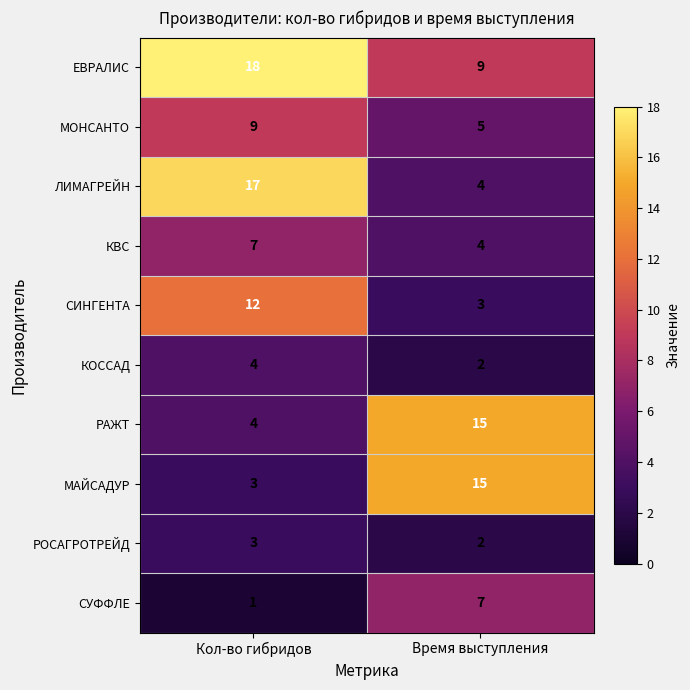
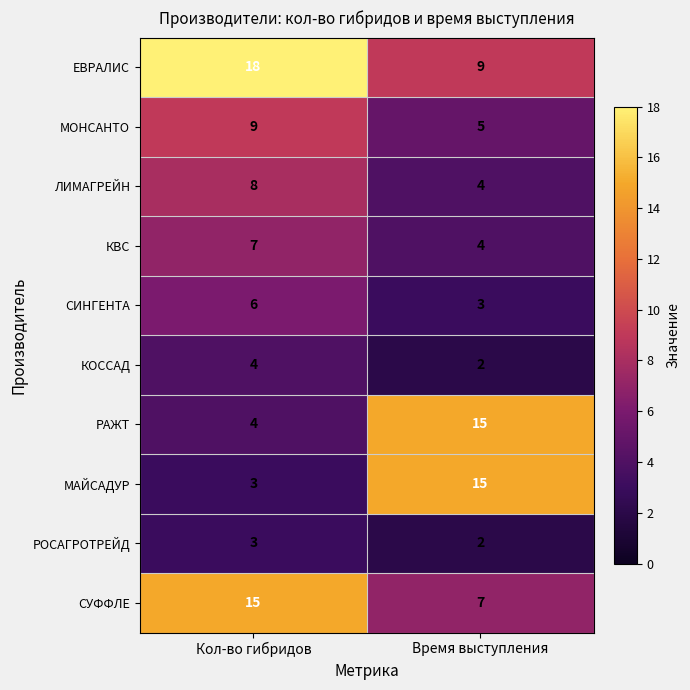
ЛИМАГРЕЙН, Кол-во гибридов: 17 -> 8
СИНГЕНТА, Кол-во гибридов: 12 -> 6
СУФФЛЕ, Кол-во гибридов: 1 -> 15
